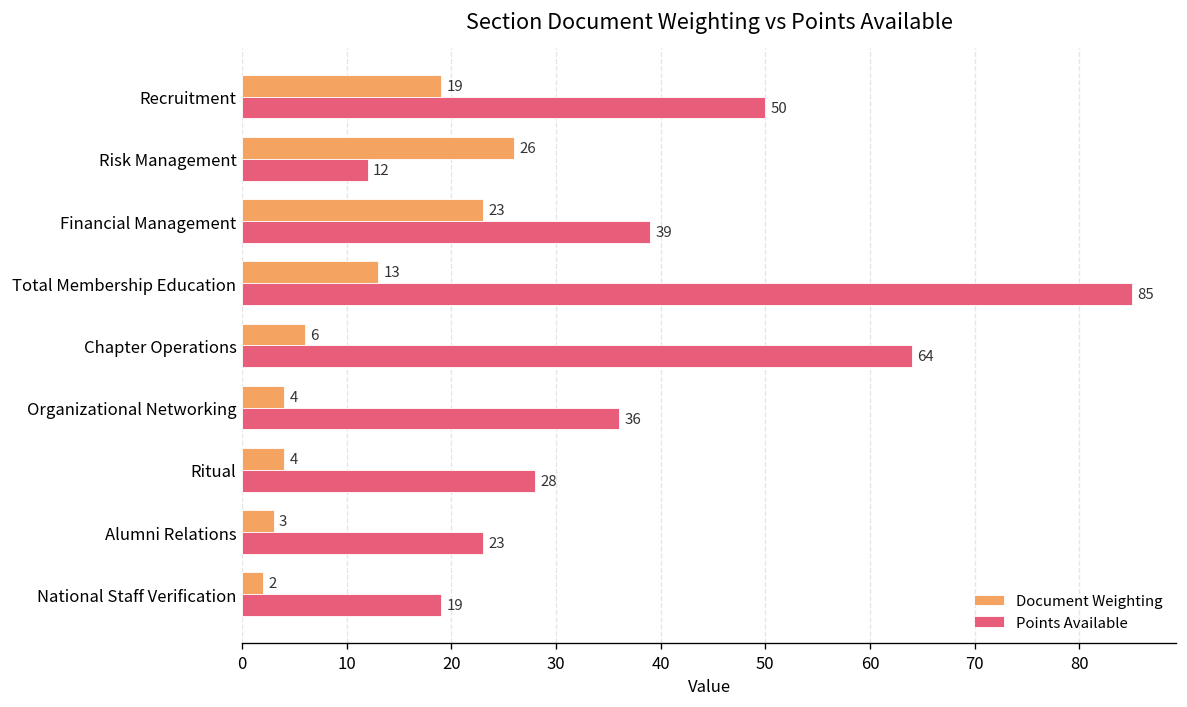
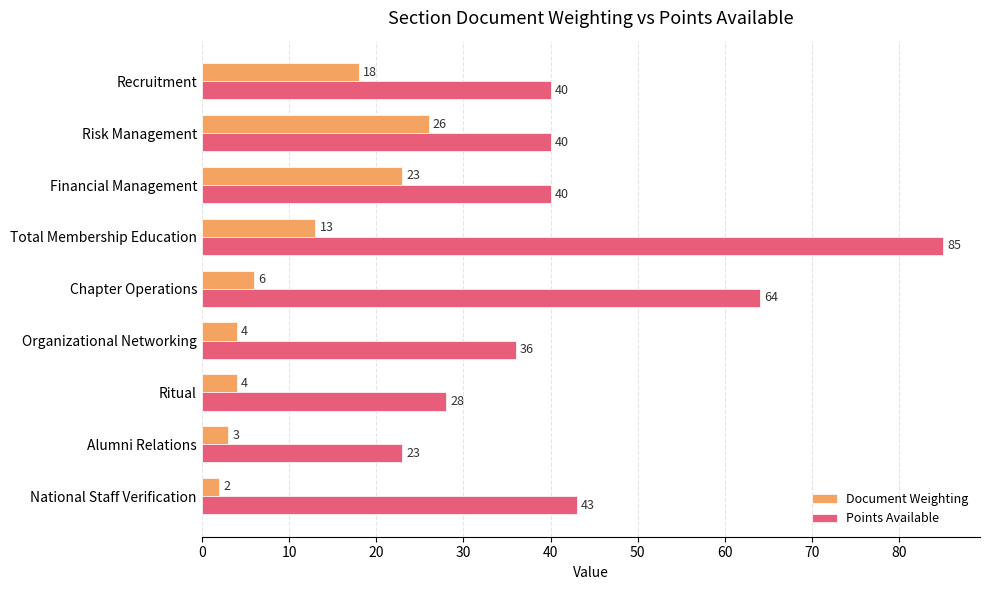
Document Weighting, Recruitment: 19 -> 18
Points Available, Recruitment: 50 -> 40
Points Available, Risk Management: 12 -> 40
Points Available, Financial Management: 39 -> 40
Points Available, National Staff Verification: 19 -> 43
